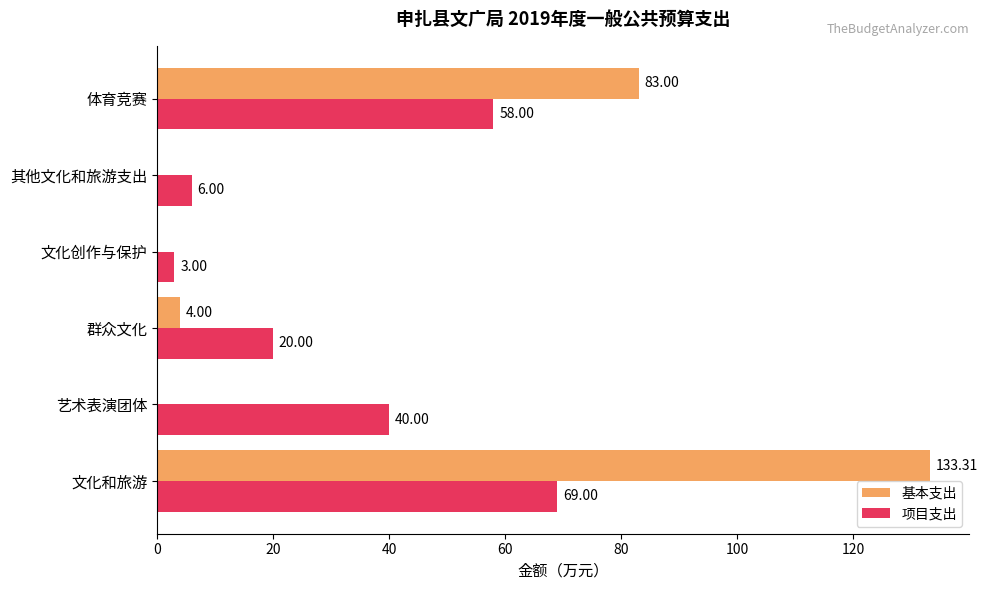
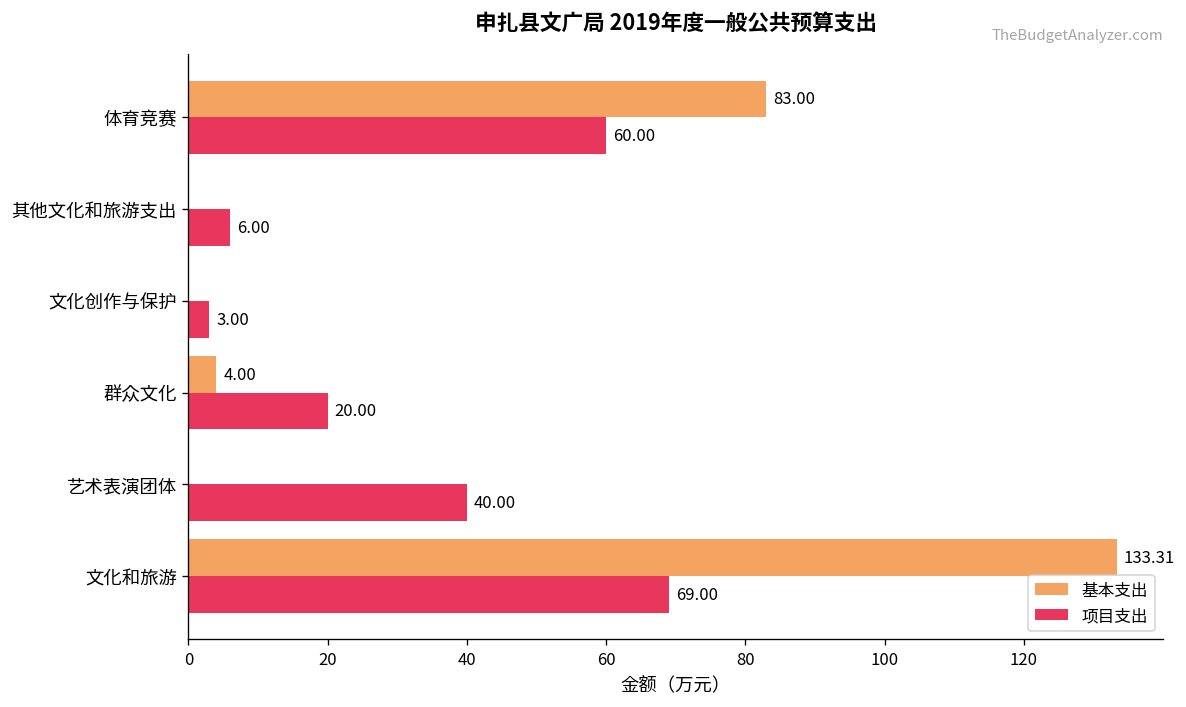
项目支出, 体育竞赛: 58.00 -> 60.00
